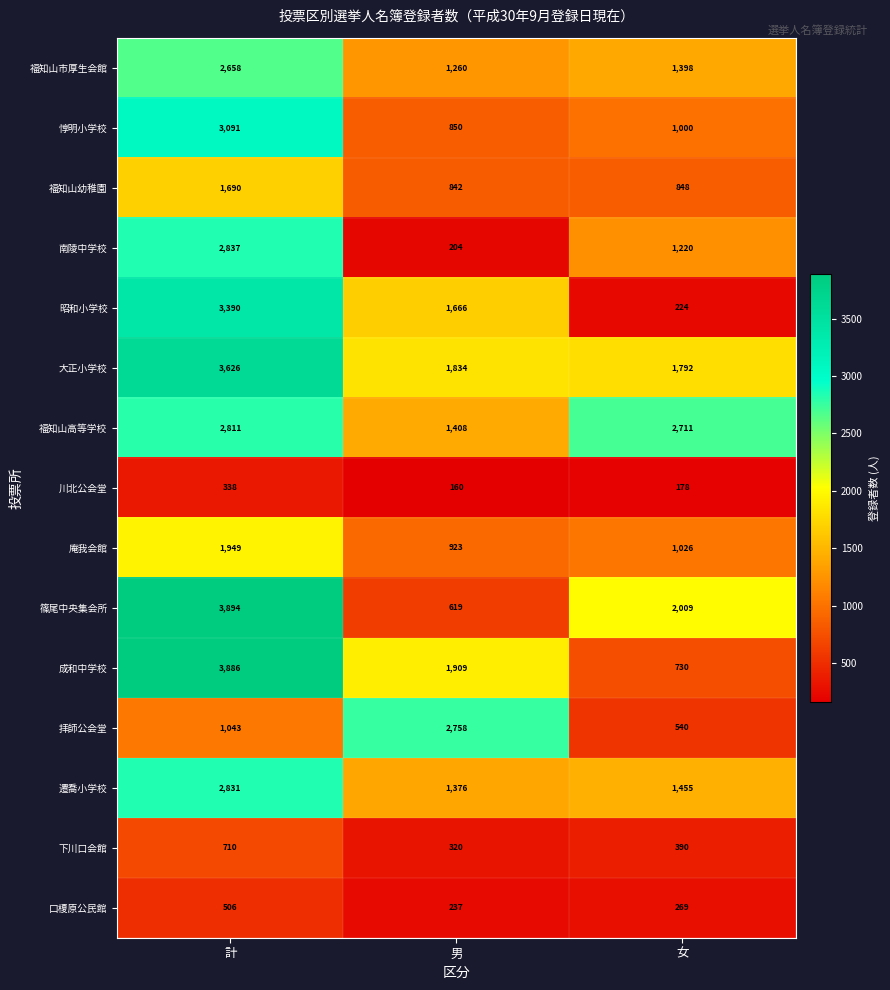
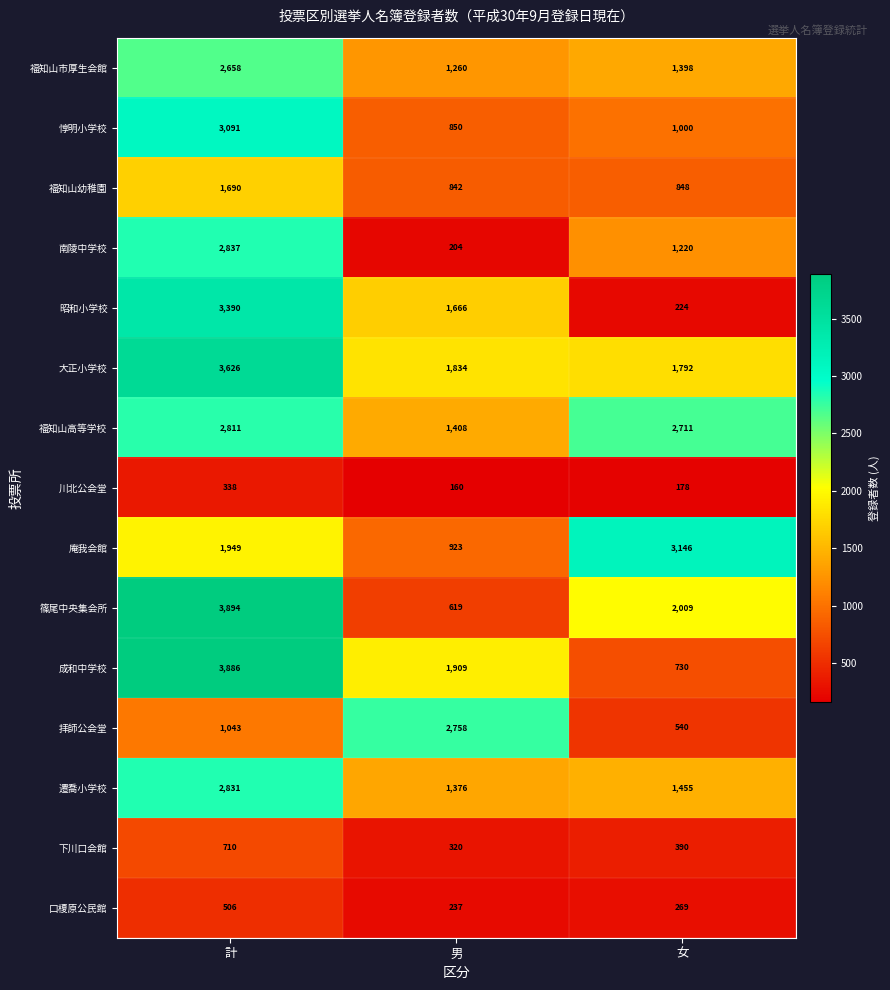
庵我会館, 女: 1,026 -> 3,146
